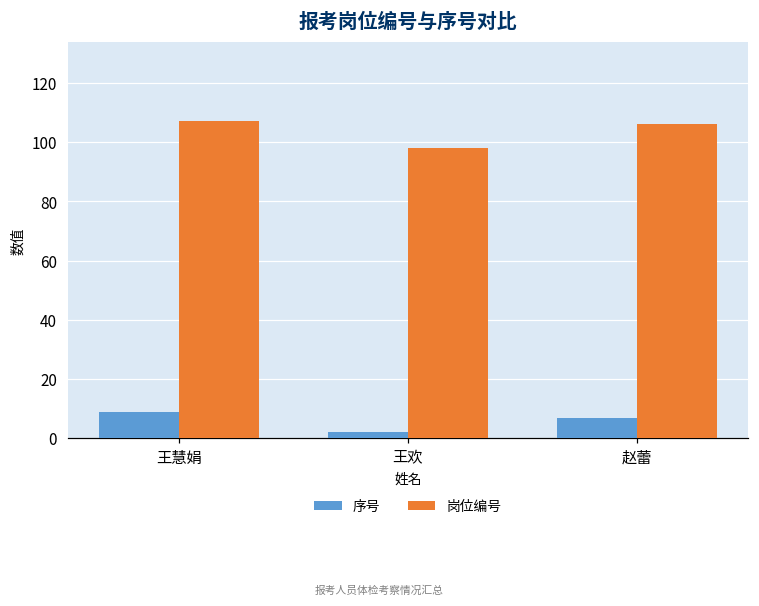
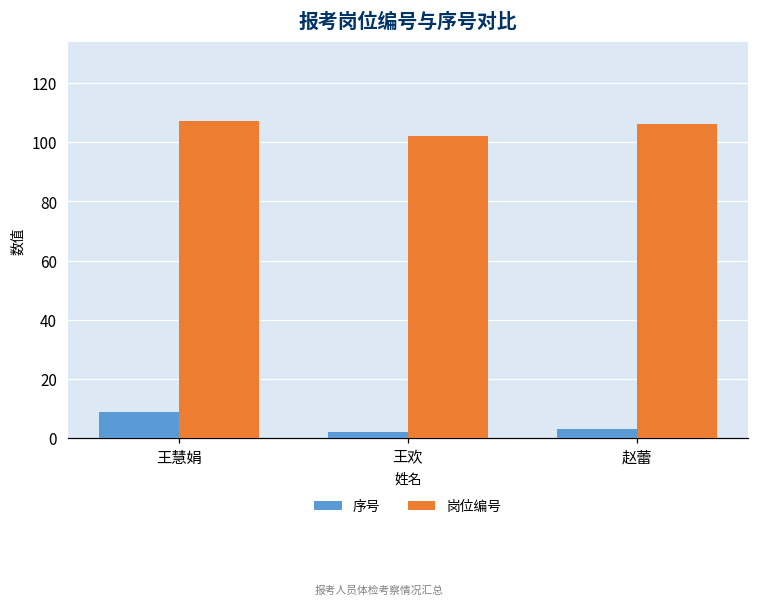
岗位编号, 王欢: 98 -> 102
序号, 赵蕾: 7 -> 3
